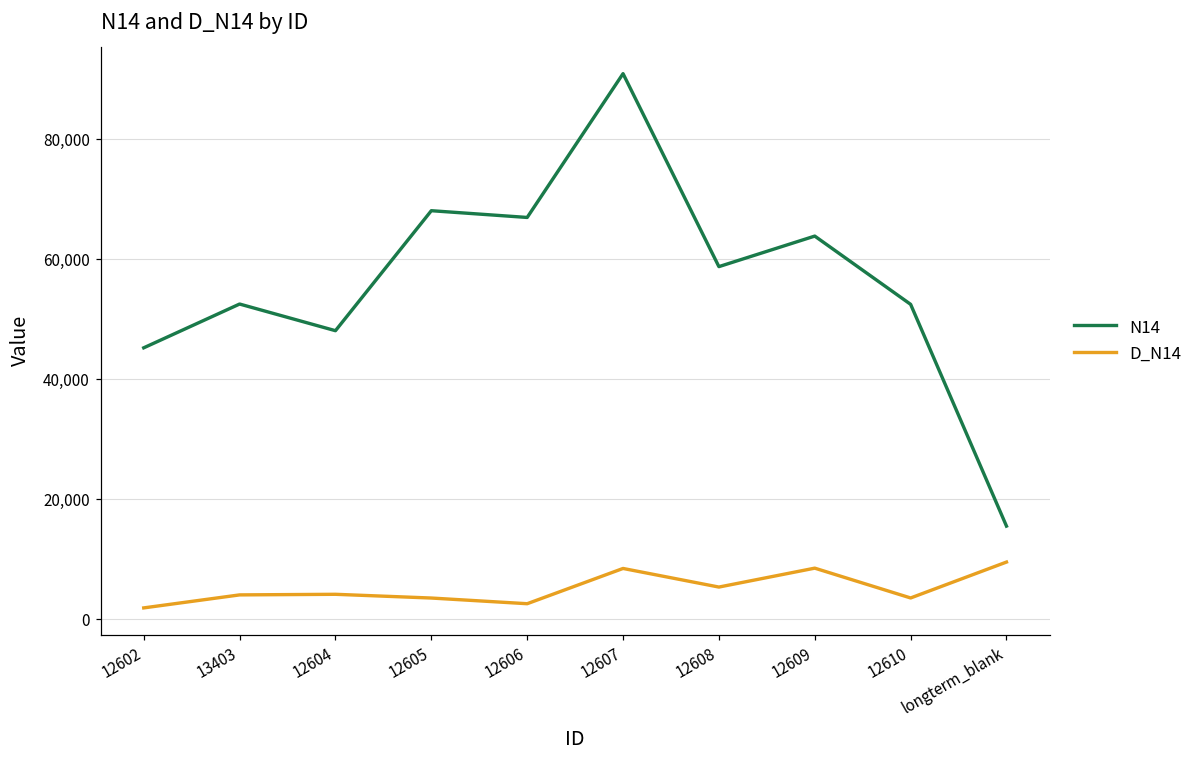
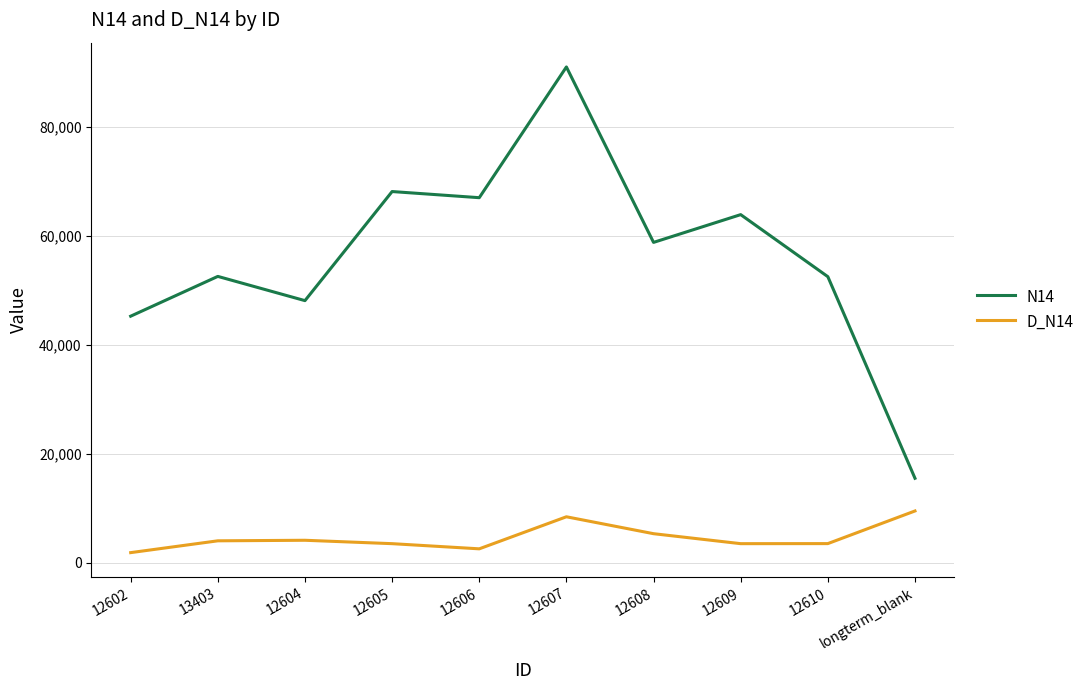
D_N14, 12609: 8,000 -> 3,000
